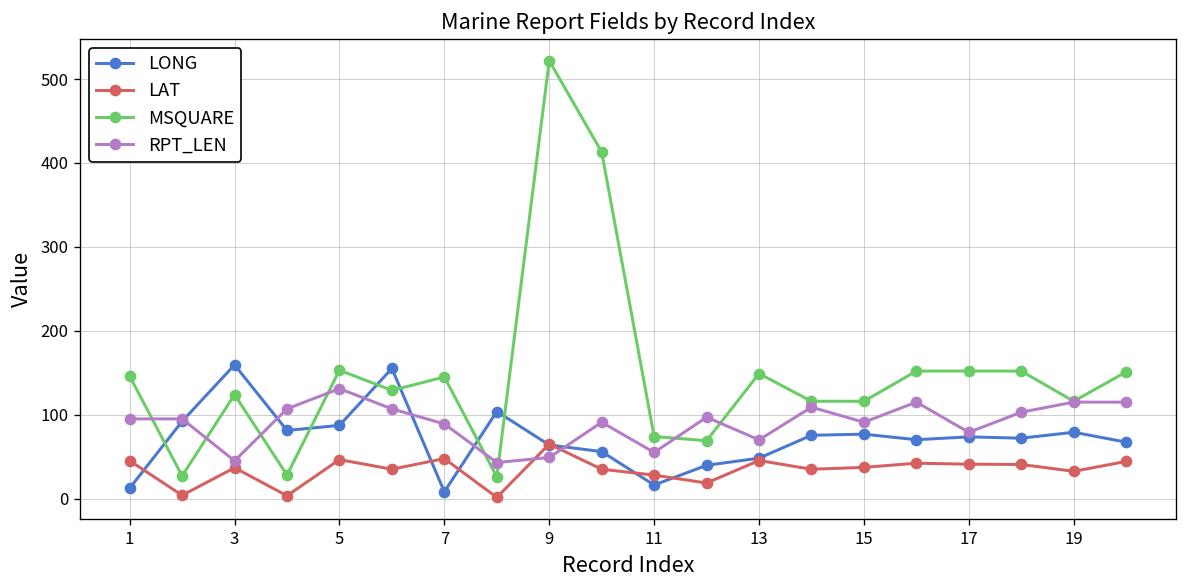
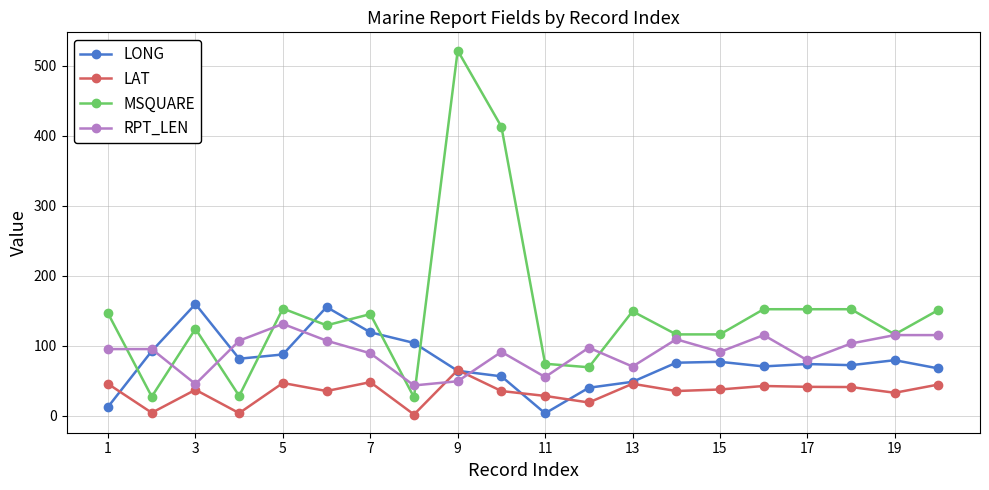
LONG, 7: 10 -> 120
LONG, 11: 20 -> 0
